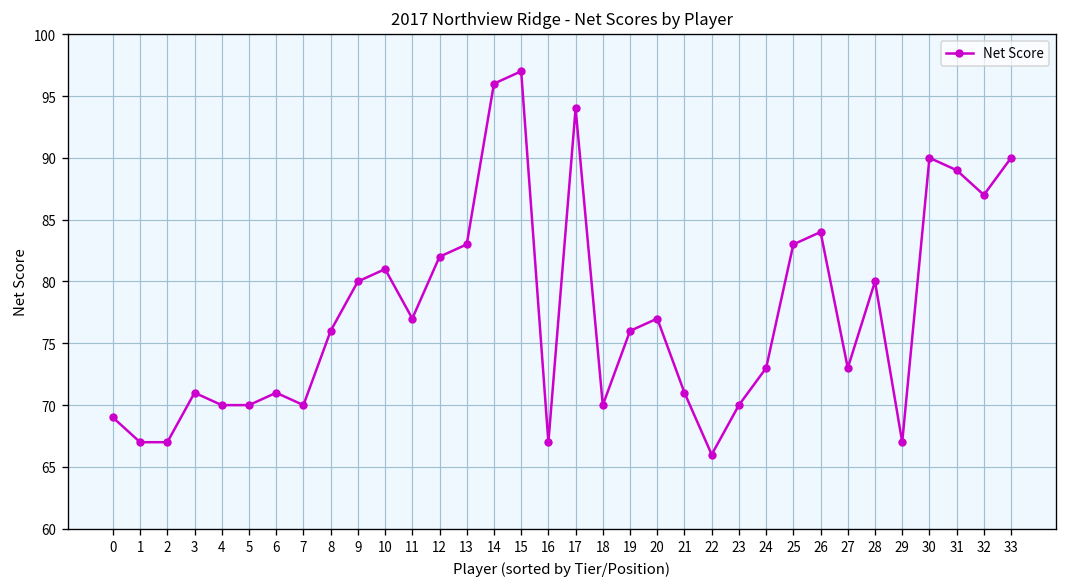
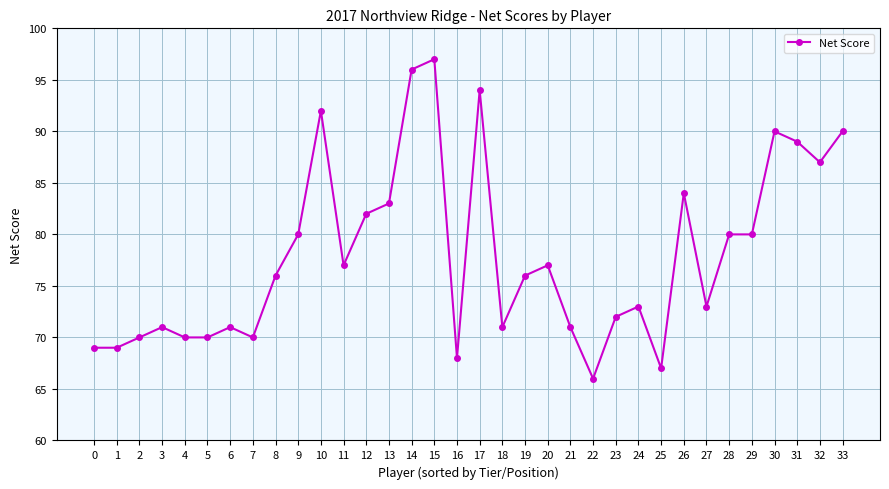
1: 67 -> 69
2: 67 -> 70
10: 81 -> 92
16: 67 -> 68
18: 70 -> 71
23: 70 -> 72
25: 83 -> 67
29: 67 -> 80
